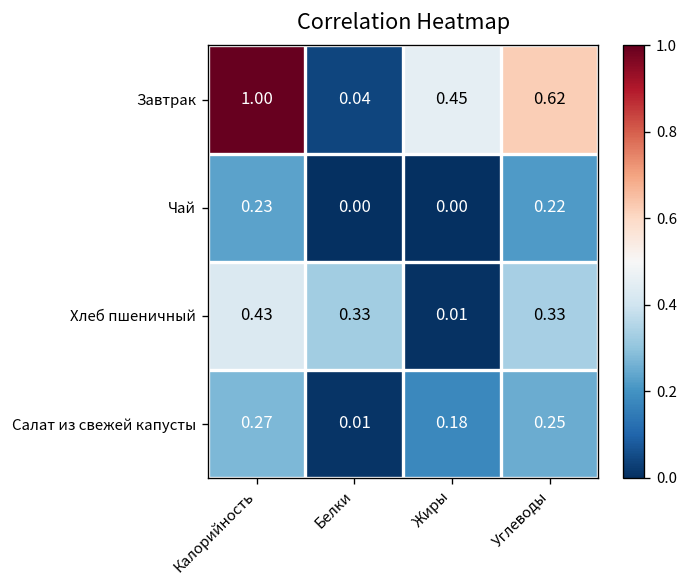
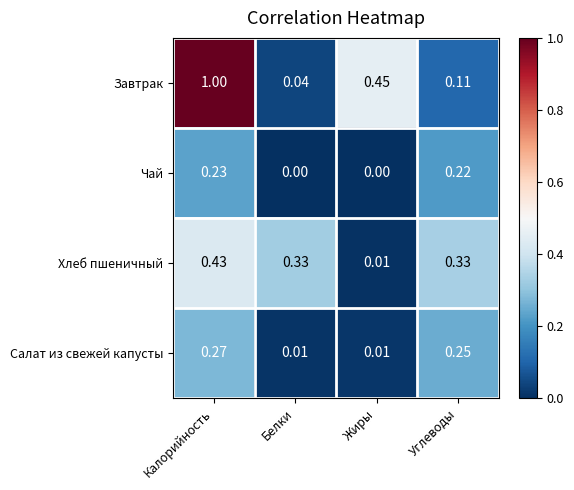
Завтрак, Углеводы: 0.62 -> 0.11
Салат из свежей капусты, Жиры: 0.18 -> 0.01
